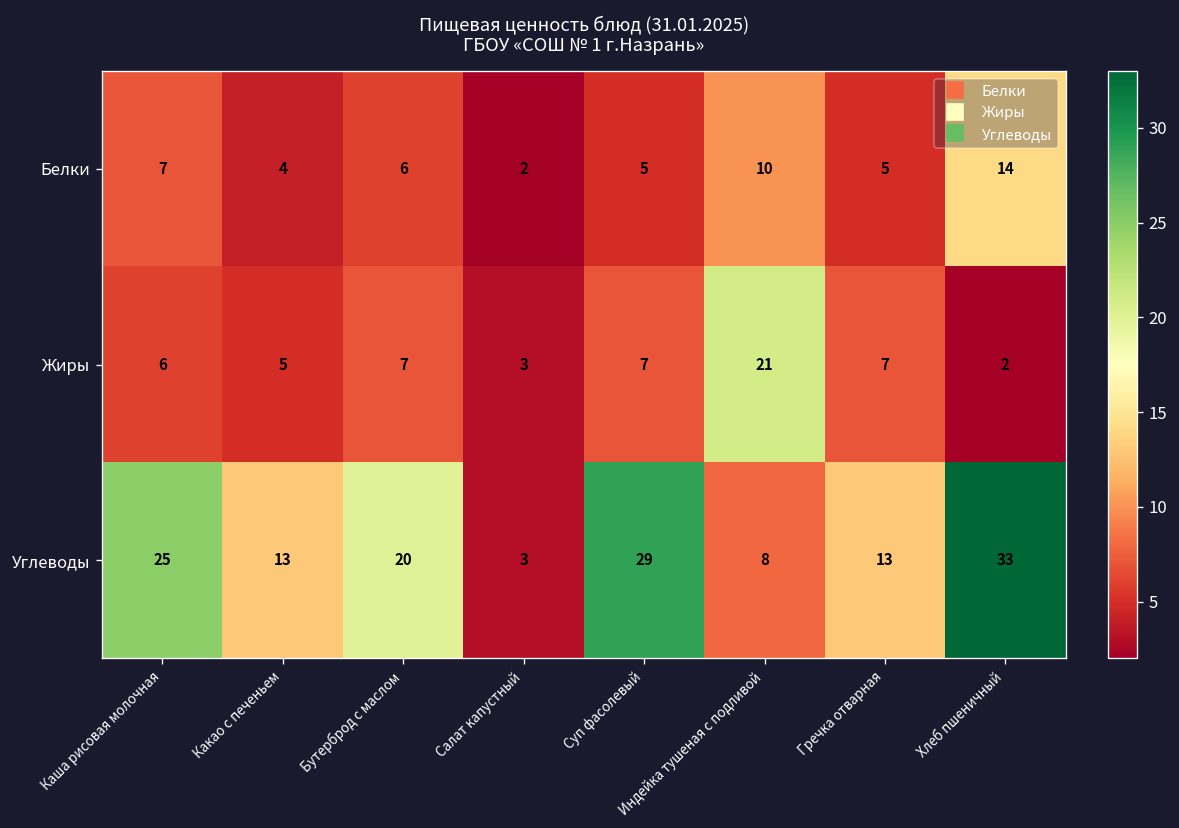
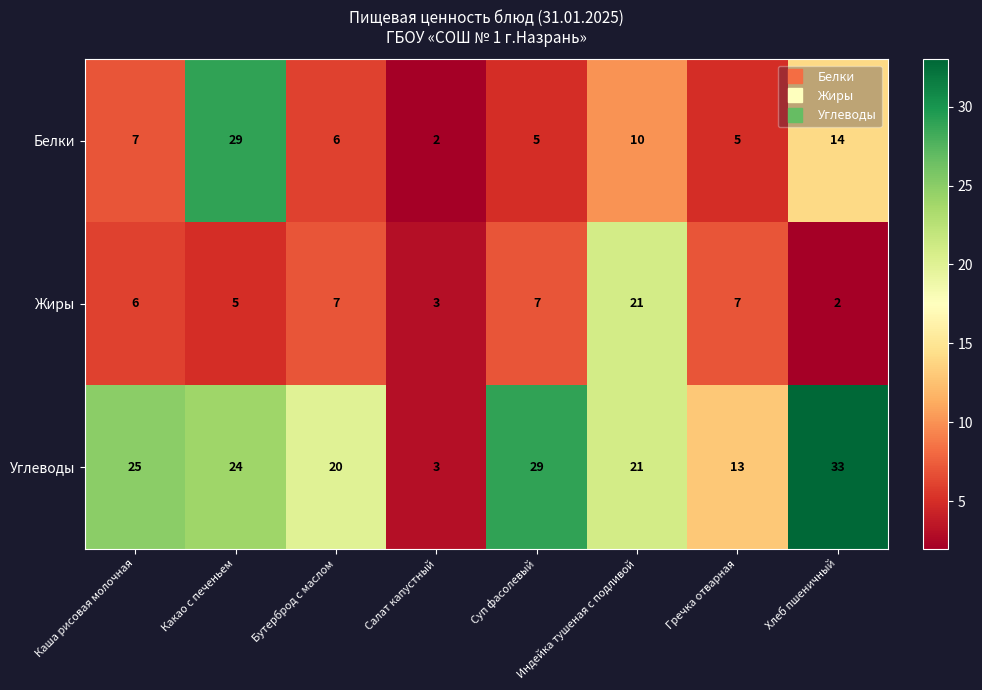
Белки, Какао с печеньем: 4 -> 29
Углеводы, Какао с печеньем: 13 -> 24
Углеводы, Индейка тушеная с подливой: 8 -> 21
